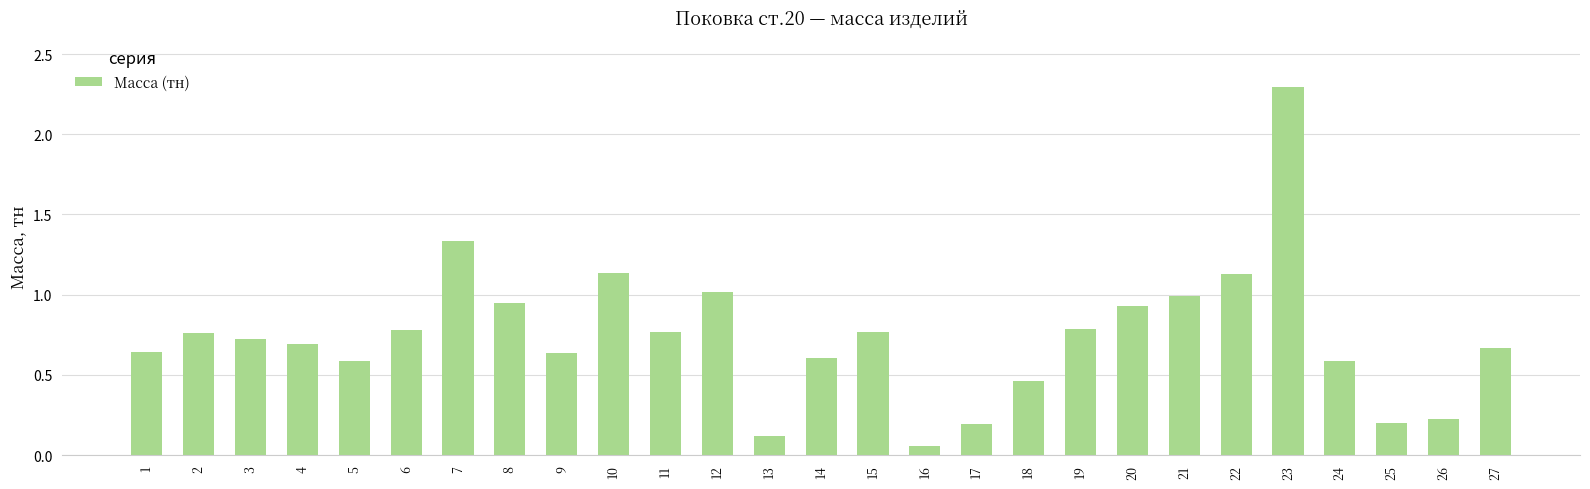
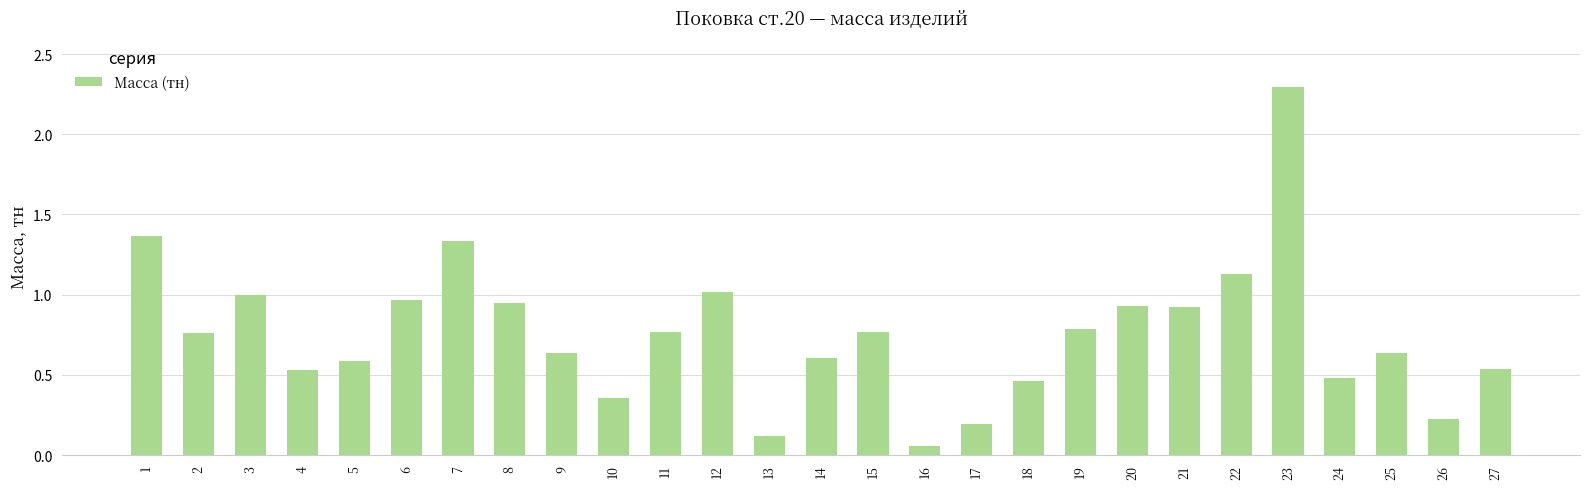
1: 0.64 -> 1.37
3: 0.72 -> 1.00
4: 0.69 -> 0.53
6: 0.78 -> 0.97
10: 1.14 -> 0.35
21: 0.99 -> 0.92
24: 0.59 -> 0.48
25: 0.20 -> 0.64
27: 0.67 -> 0.53
